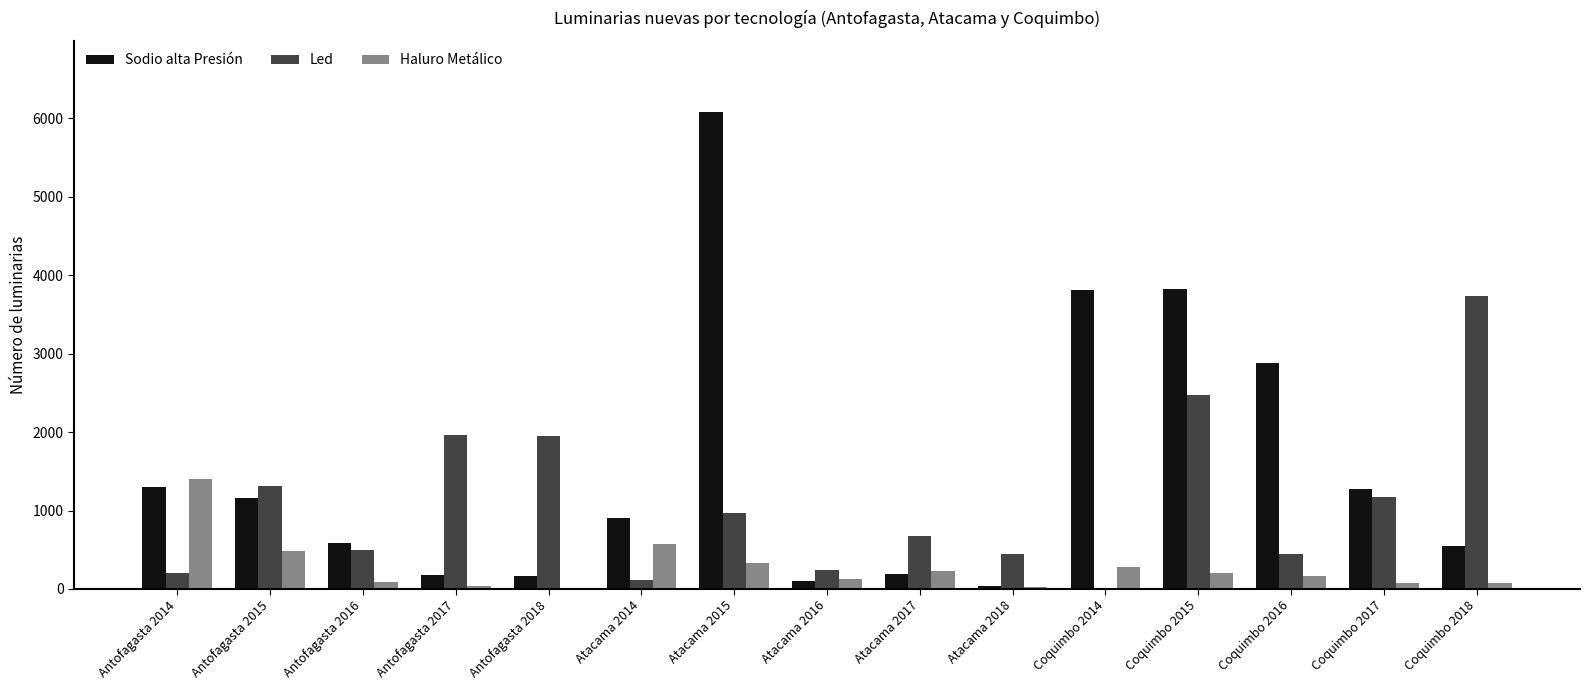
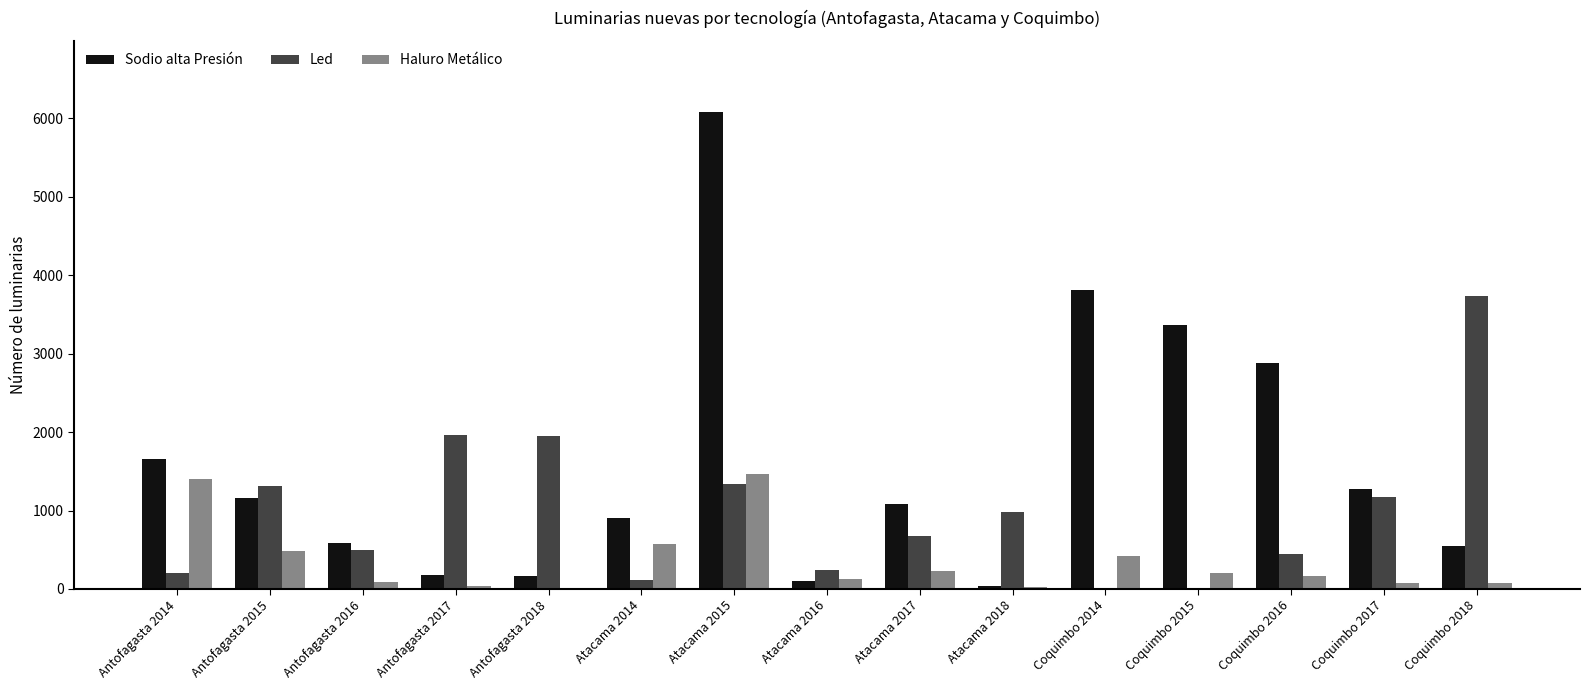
Sodio alta Presión, Antofagasta 2014: 1300 -> 1700
Led, Atacama 2015: 1000 -> 1300
Haluro Metálico, Atacama 2015: 300 -> 1500
Sodio alta Presión, Atacama 2017: 200 -> 1100
Led, Atacama 2018: 400 -> 1000
Haluro Metálico, Coquimbo 2014: 300 -> 400
Sodio alta Presión, Coquimbo 2015: 3800 -> 3400
Led, Coquimbo 2015: 2500 -> 0
